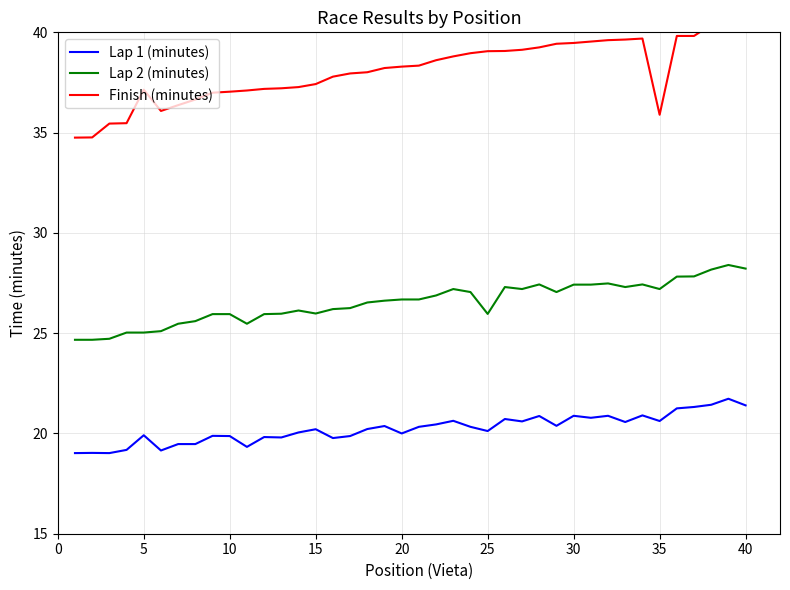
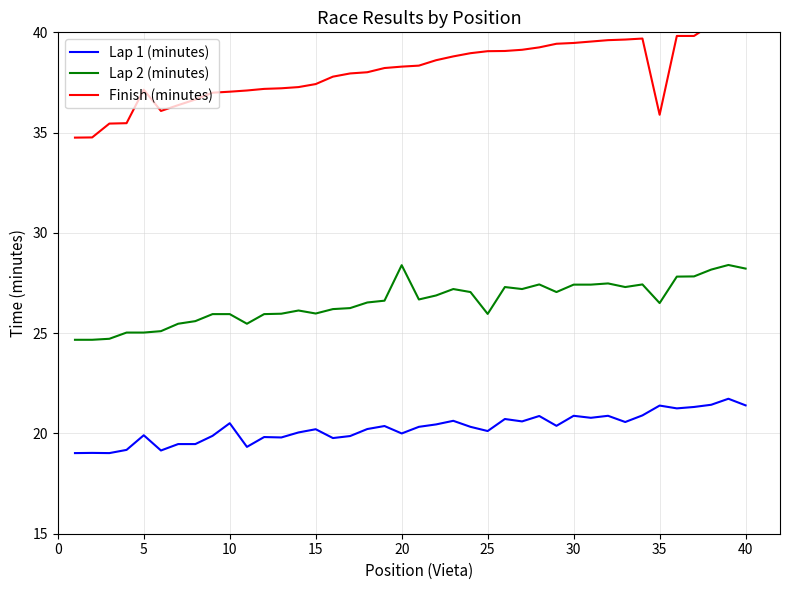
Lap 1 (minutes), 10: 19.9 -> 20.5
Lap 2 (minutes), 20: 26.7 -> 28.4
Lap 1 (minutes), 35: 20.6 -> 21.4
Lap 2 (minutes), 35: 27.2 -> 26.5
